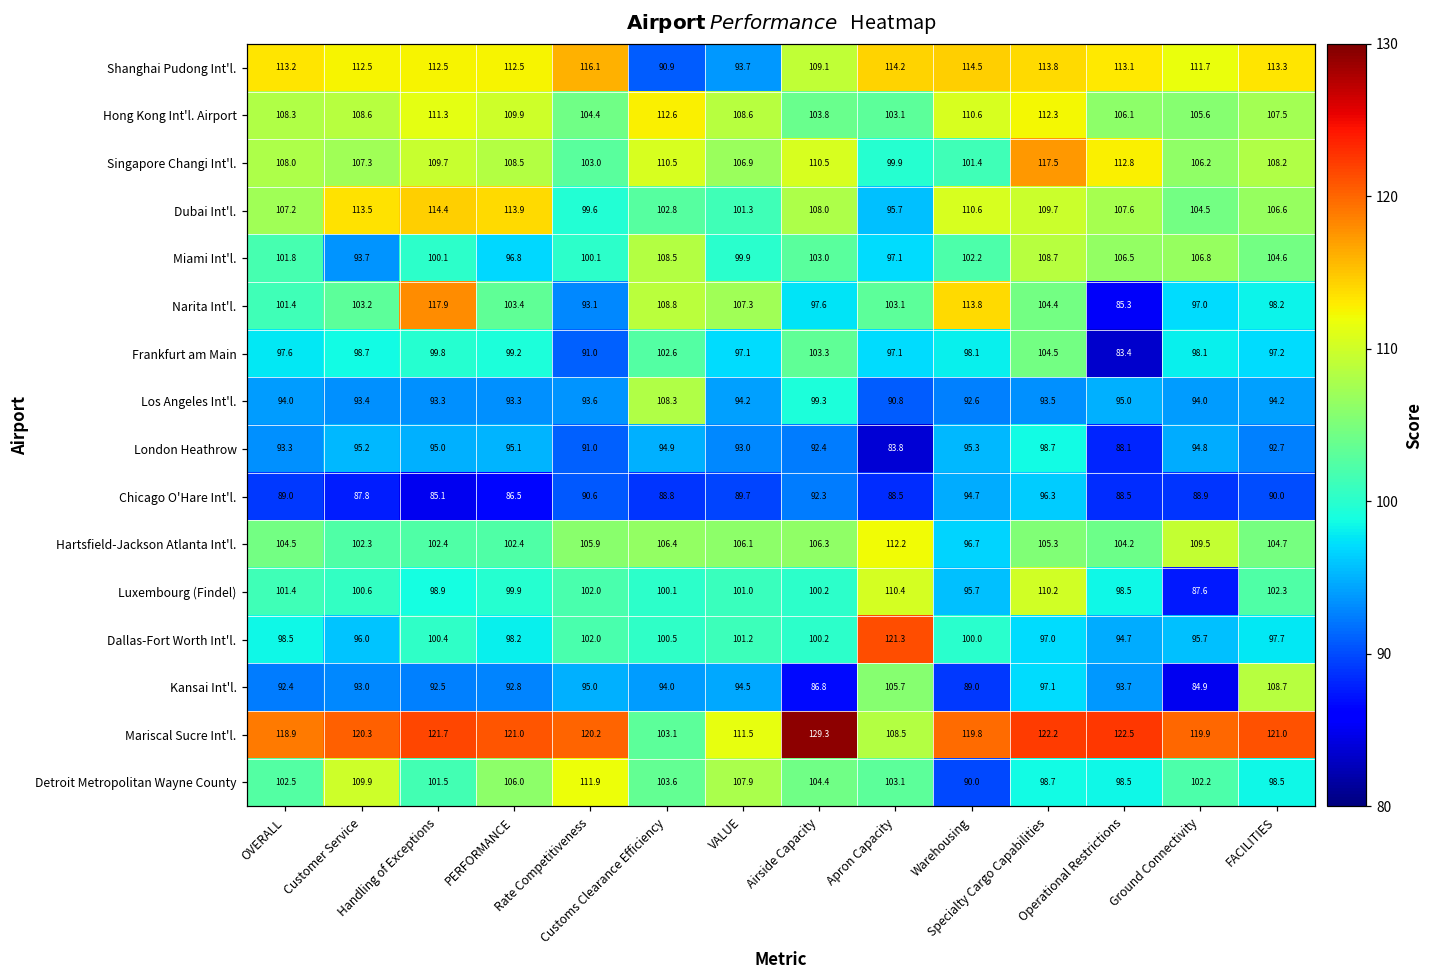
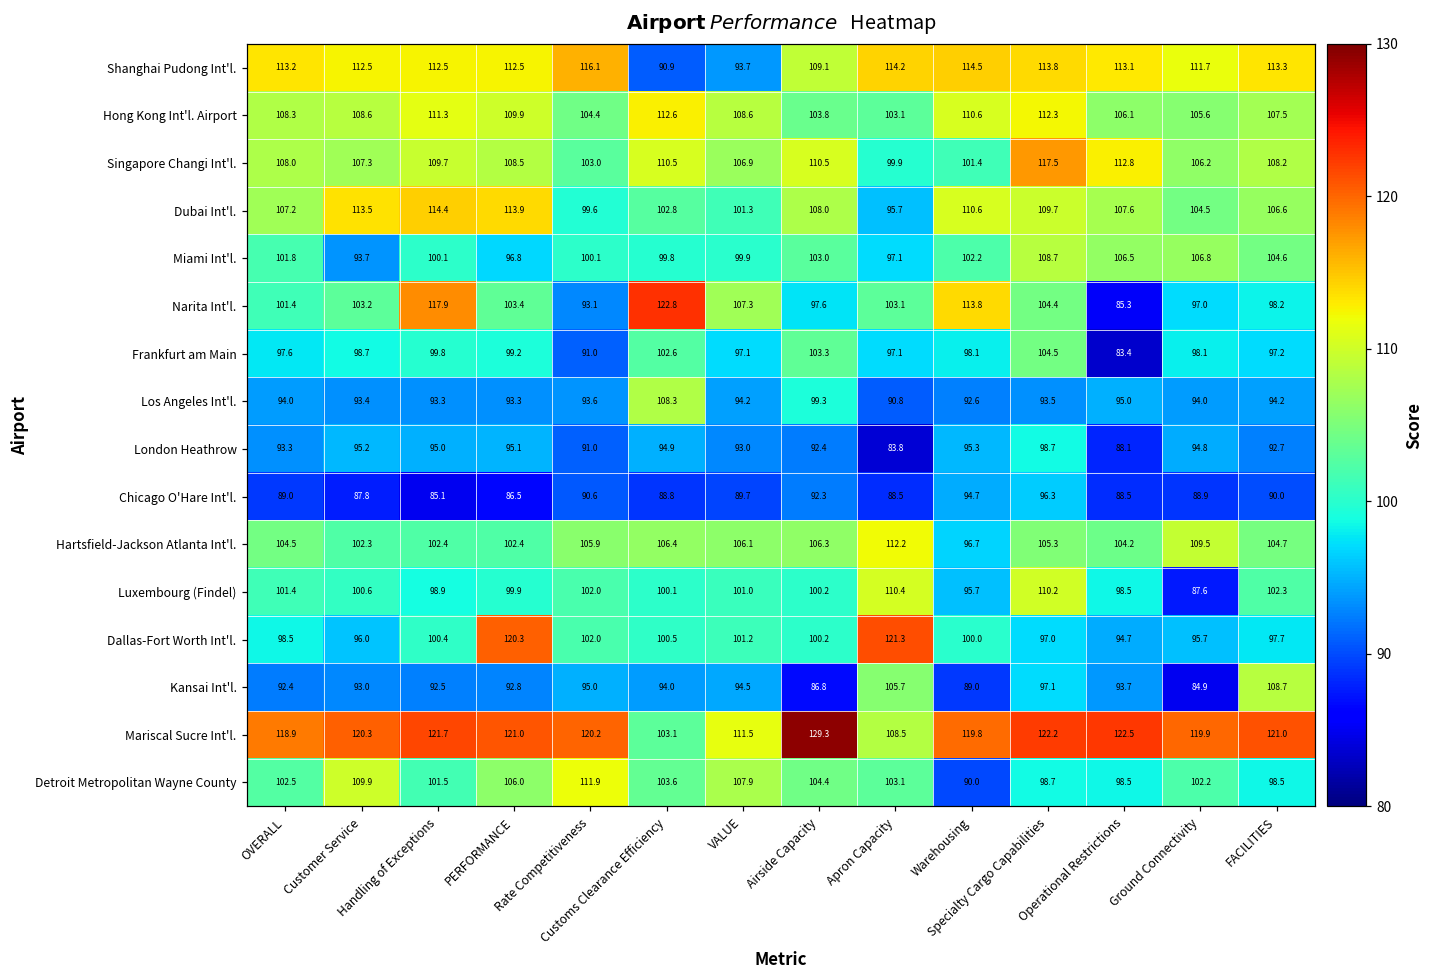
Miami Int'l., Customs Clearance Efficiency: 108.5 -> 99.8
Narita Int'l., Customs Clearance Efficiency: 108.8 -> 122.8
Dallas-Fort Worth Int'l., PERFORMANCE: 98.2 -> 120.3
